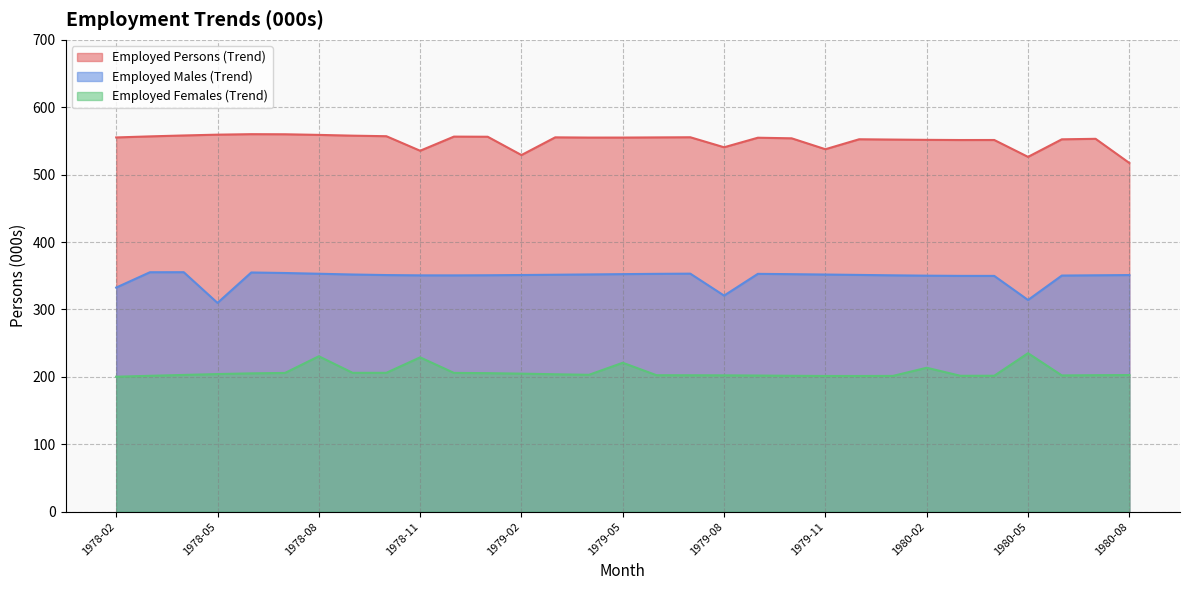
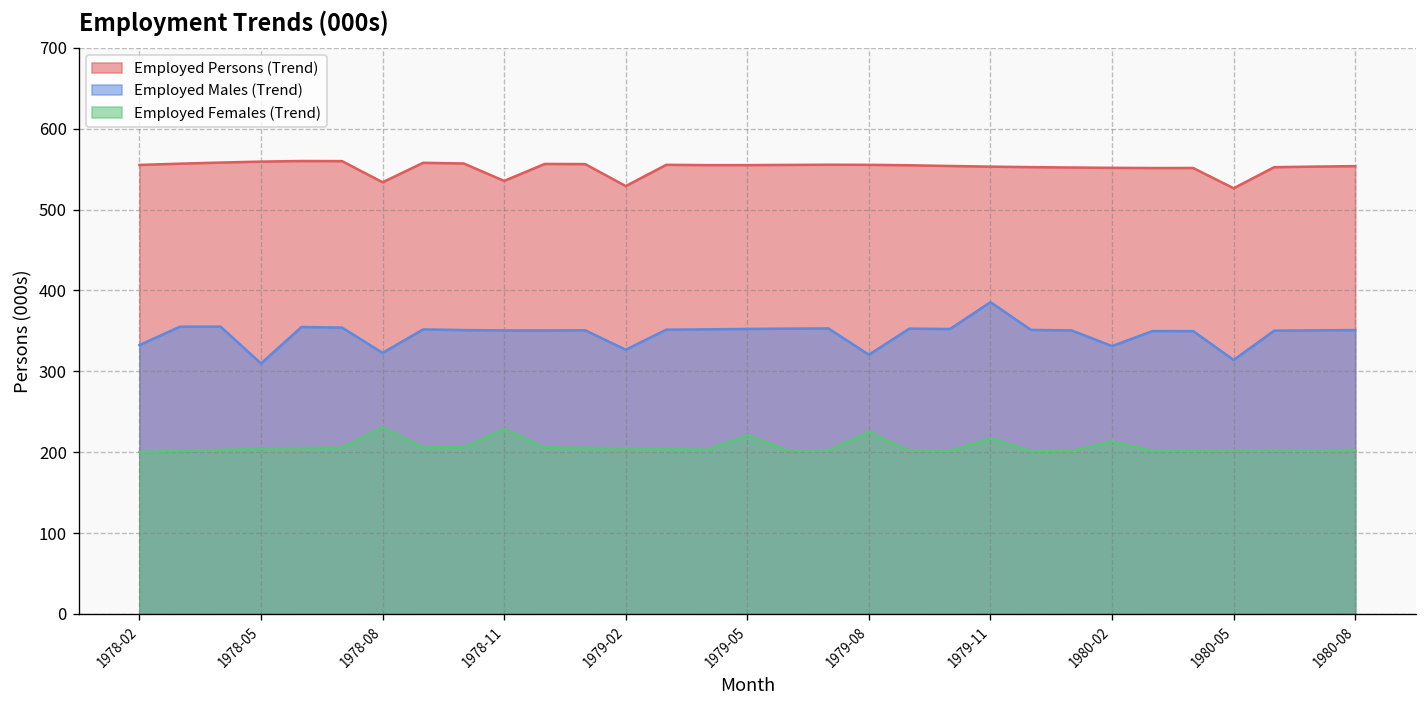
Employed Persons (Trend), 1978-08: 560 -> 530
Employed Males (Trend), 1978-08: 350 -> 320
Employed Males (Trend), 1979-02: 350 -> 330
Employed Persons (Trend), 1979-08: 540 -> 560
Employed Females (Trend), 1979-08: 200 -> 230
Employed Persons (Trend), 1979-11: 540 -> 550
Employed Males (Trend), 1979-11: 350 -> 390
Employed Females (Trend), 1979-11: 200 -> 220
Employed Males (Trend), 1980-02: 350 -> 330
Employed Females (Trend), 1980-05: 240 -> 200
Employed Persons (Trend), 1980-08: 520 -> 550
